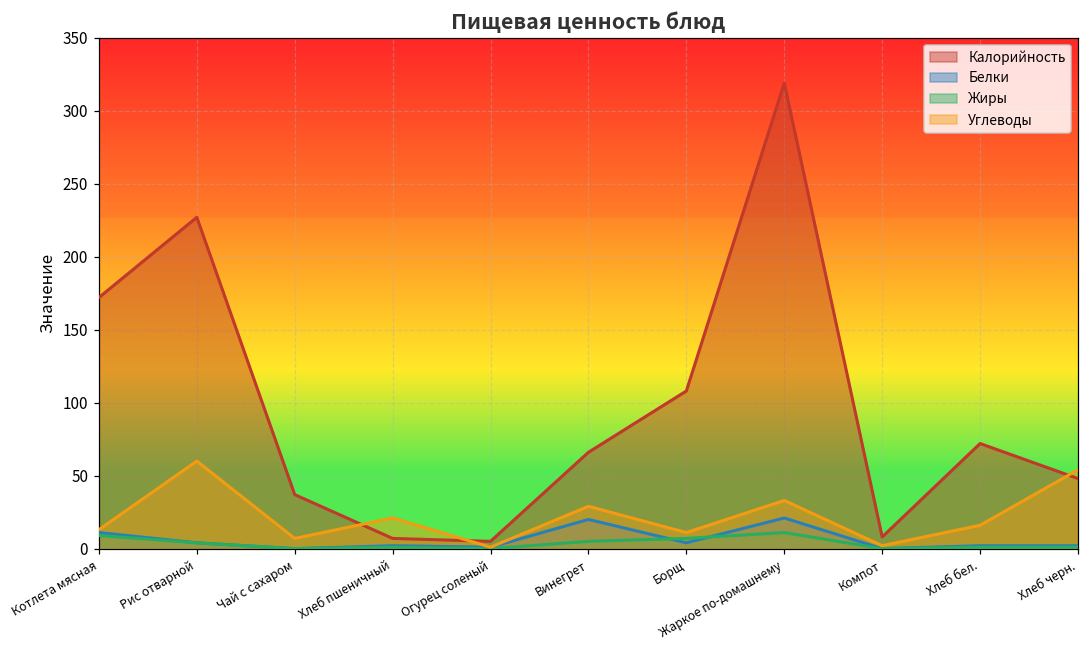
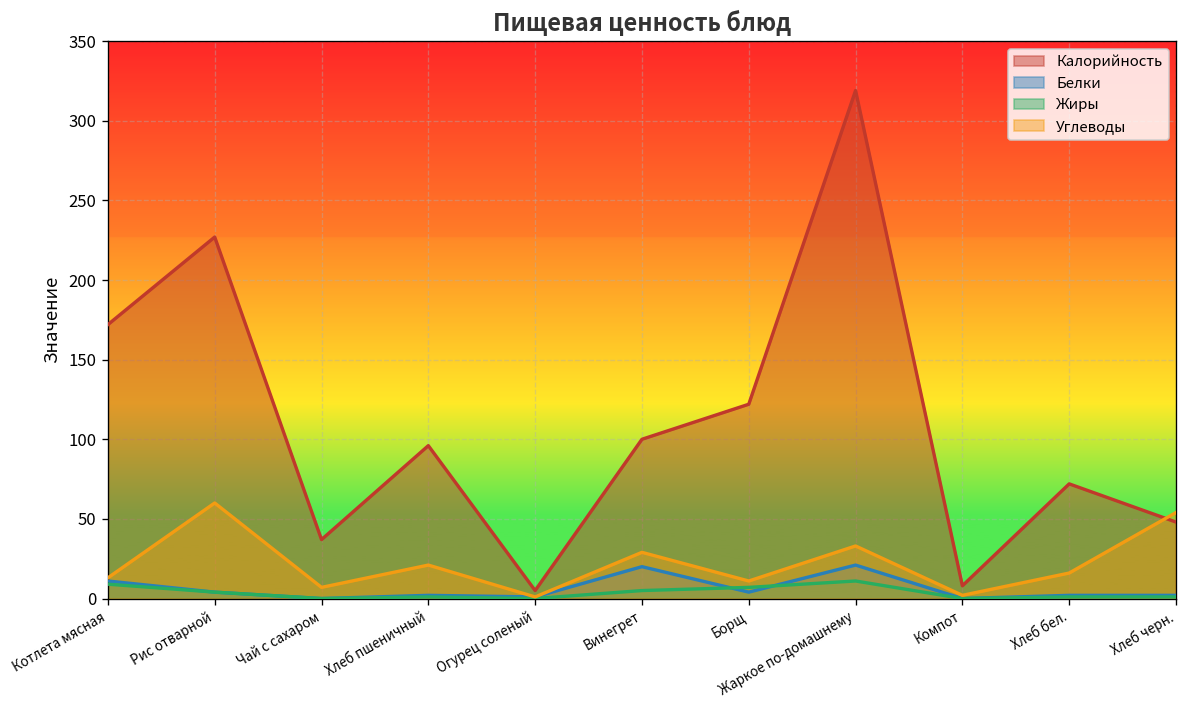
Калорийность, Хлеб пшеничный: 7 -> 96
Калорийность, Винегрет: 66 -> 100
Калорийность, Борщ: 108 -> 122
